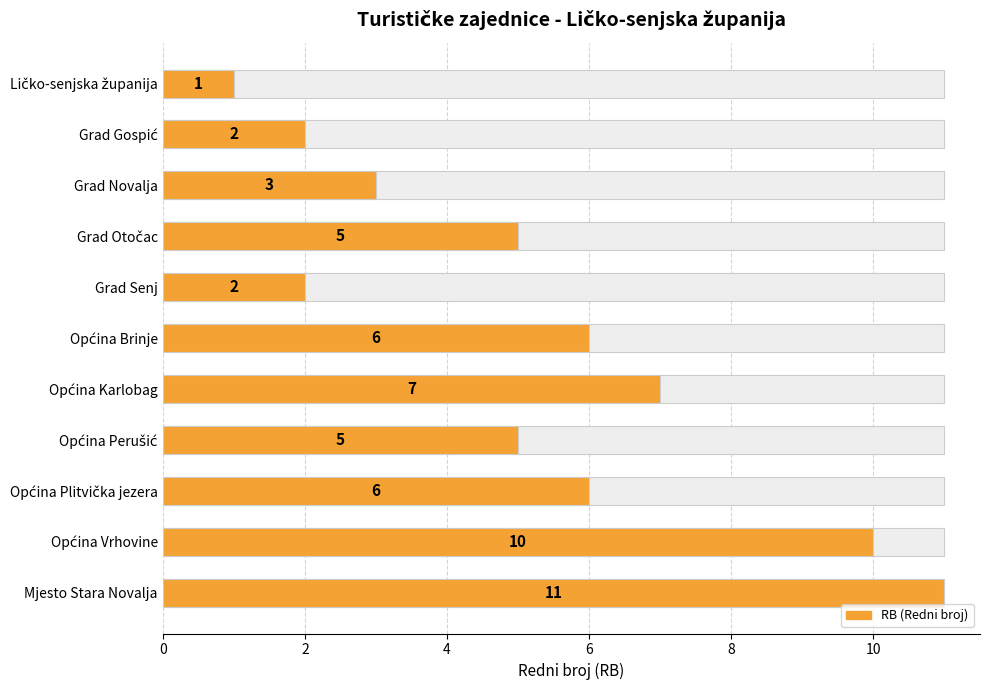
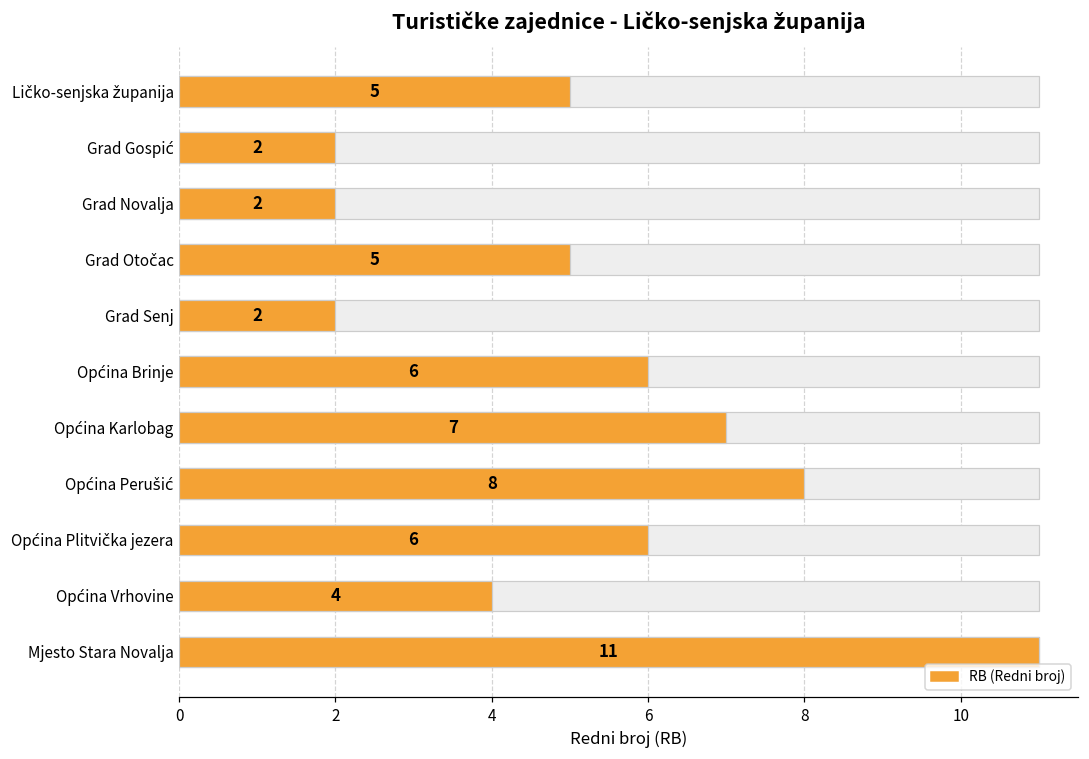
RB (Redni broj), Ličko-senjska županija: 1 -> 5
RB (Redni broj), Grad Novalja: 3 -> 2
RB (Redni broj), Općina Perušić: 5 -> 8
RB (Redni broj), Općina Vrhovine: 10 -> 4
